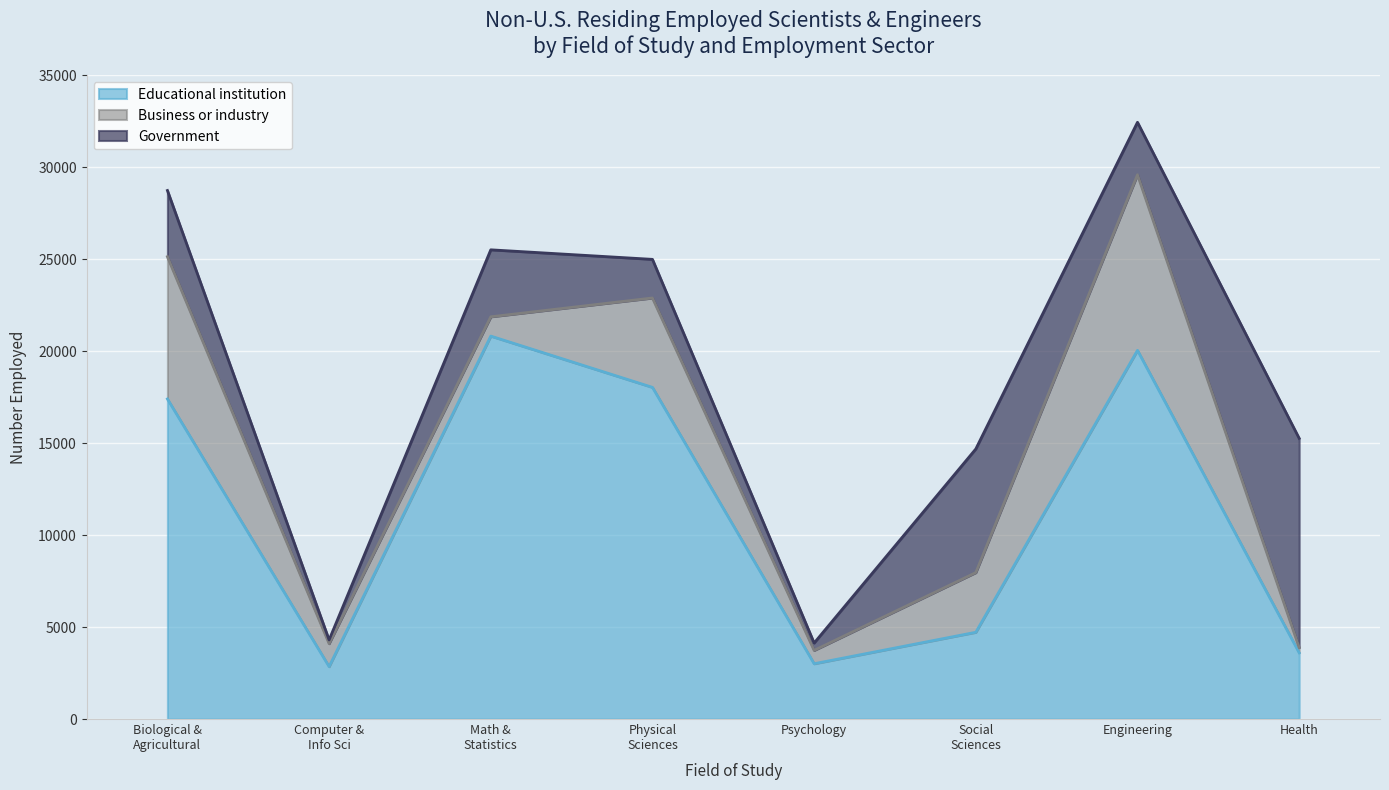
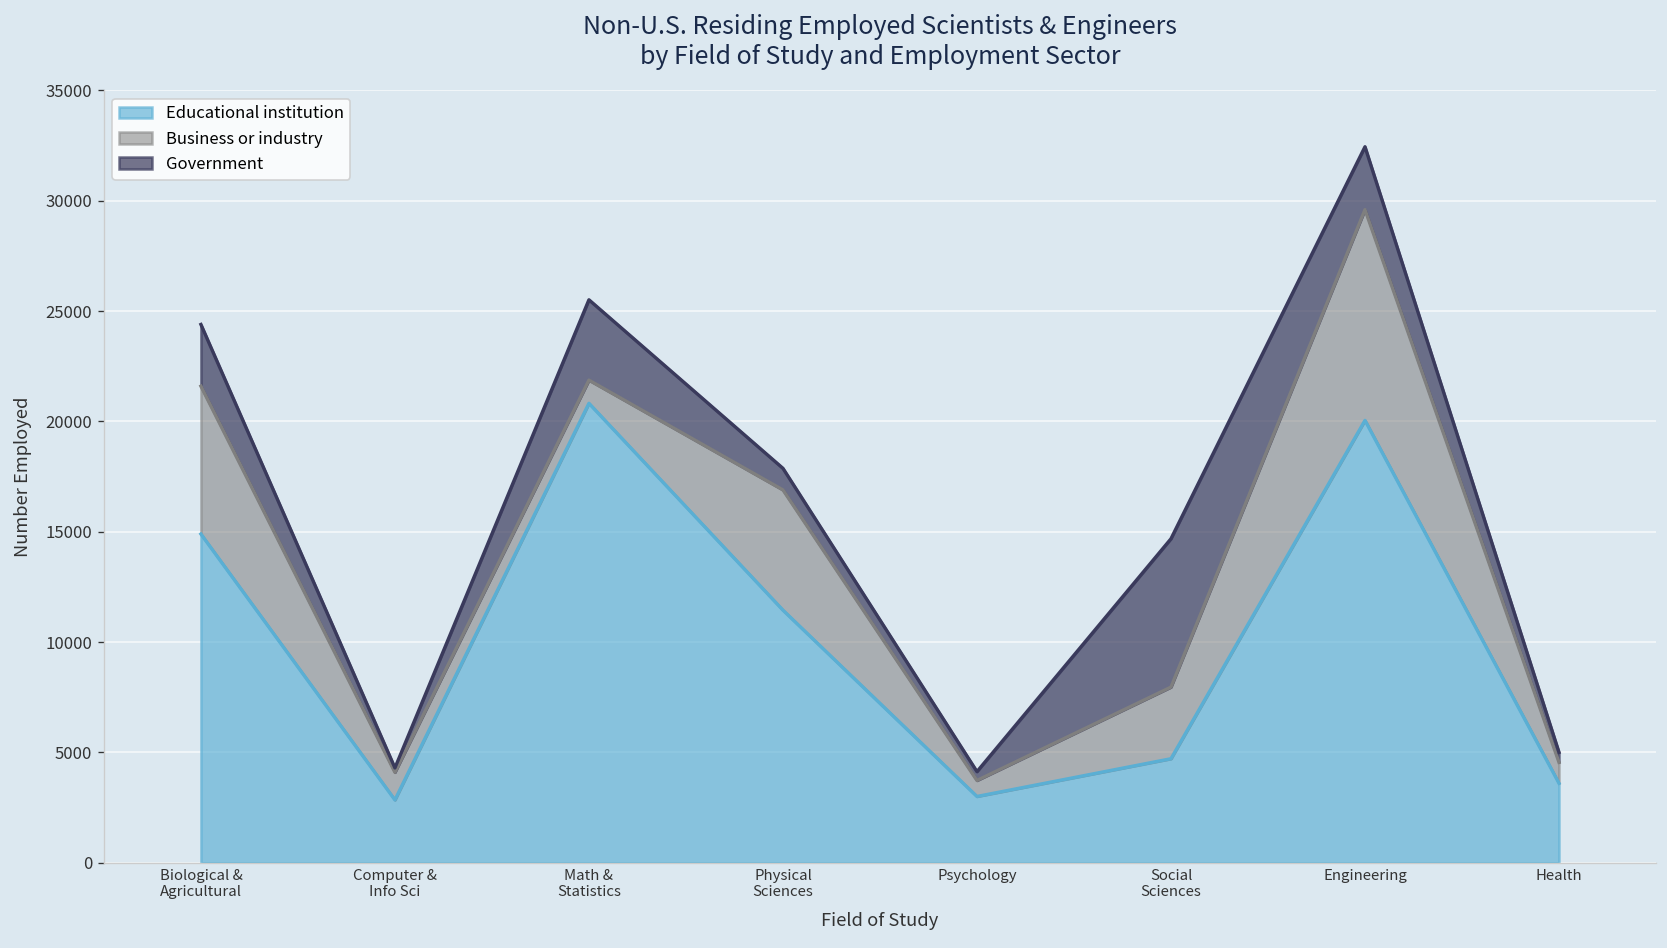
Educational institution, Biological & Agricultural: 17400 -> 14900
Business or industry, Biological & Agricultural: 7700 -> 6700
Government, Biological & Agricultural: 3600 -> 2800
Educational institution, Physical Sciences: 18000 -> 11500
Business or industry, Physical Sciences: 4900 -> 5500
Government, Physical Sciences: 2100 -> 1000
Business or industry, Health: 300 -> 1000
Government, Health: 11400 -> 500
